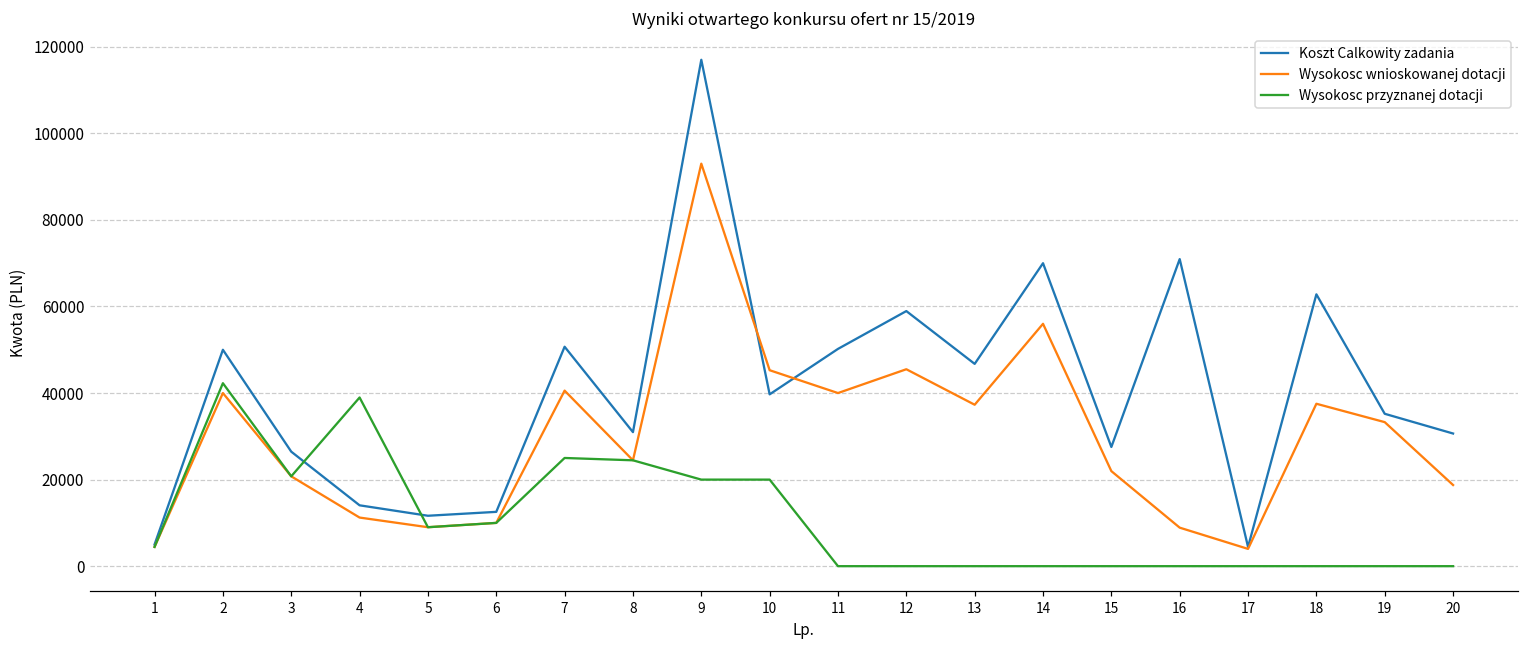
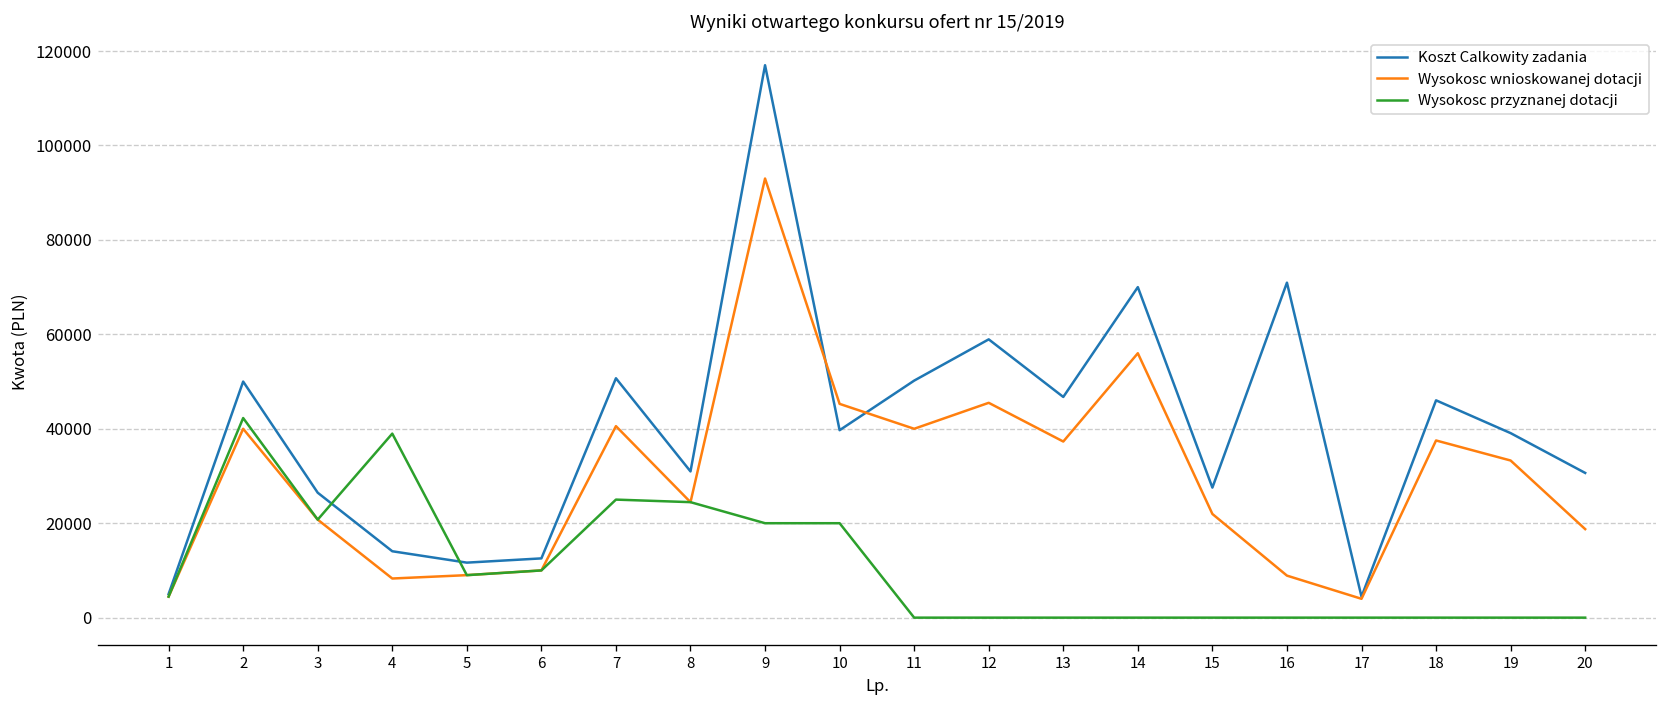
Wysokosc wnioskowanej dotacji, 4: 11000 -> 8000
Koszt Calkowity zadania, 18: 63000 -> 46000
Koszt Calkowity zadania, 19: 35000 -> 39000
